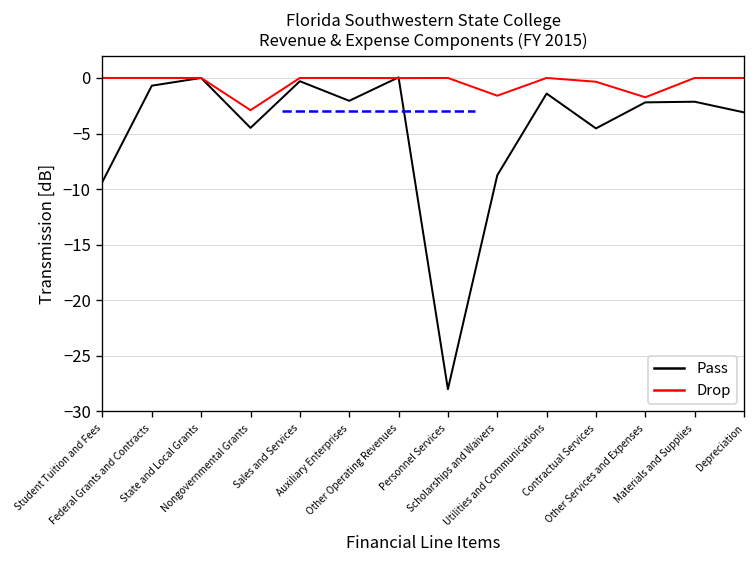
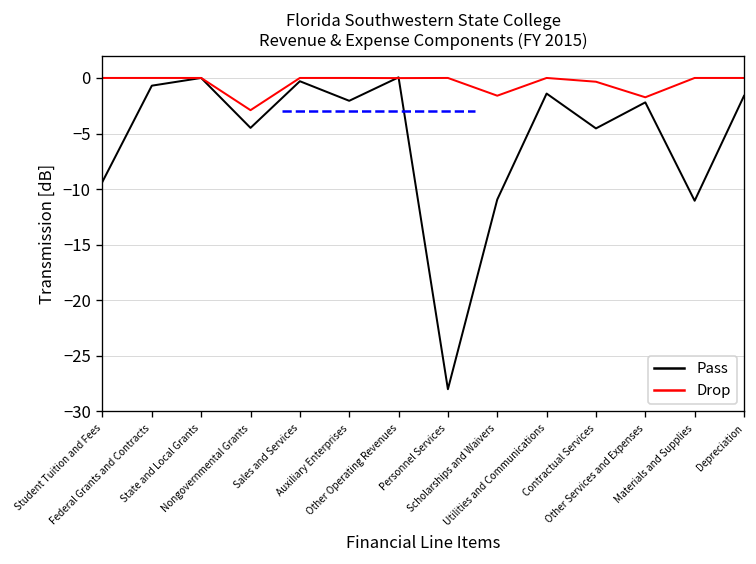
Pass, Scholarships and Waivers: -9 -> -11
Pass, Materials and Supplies: -2 -> -11
Pass, Depreciation: -3 -> -2
